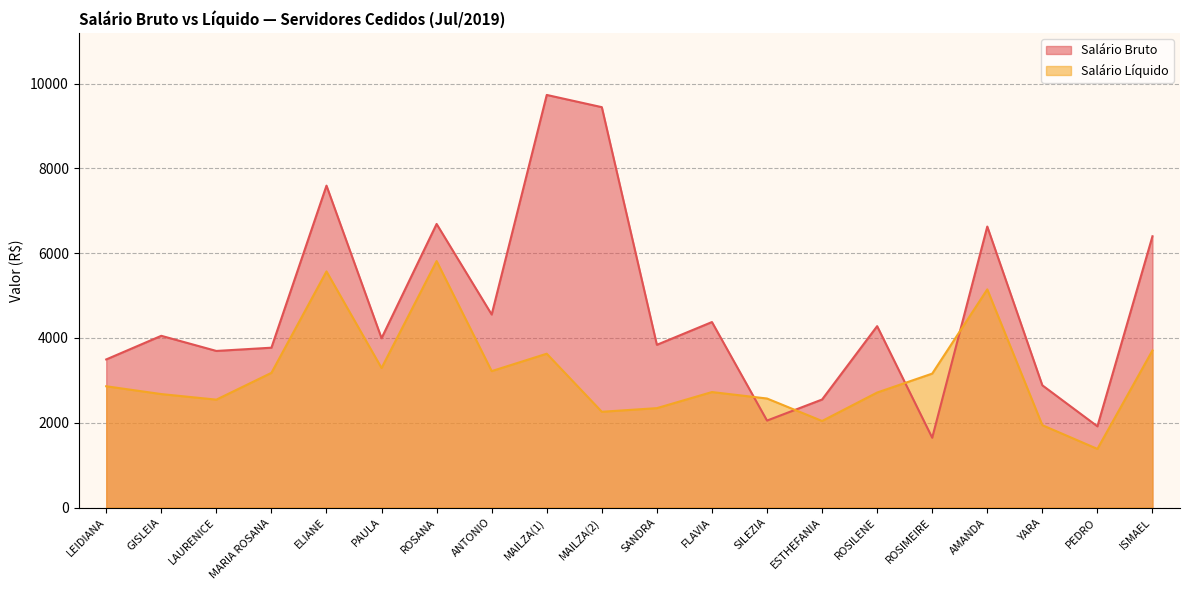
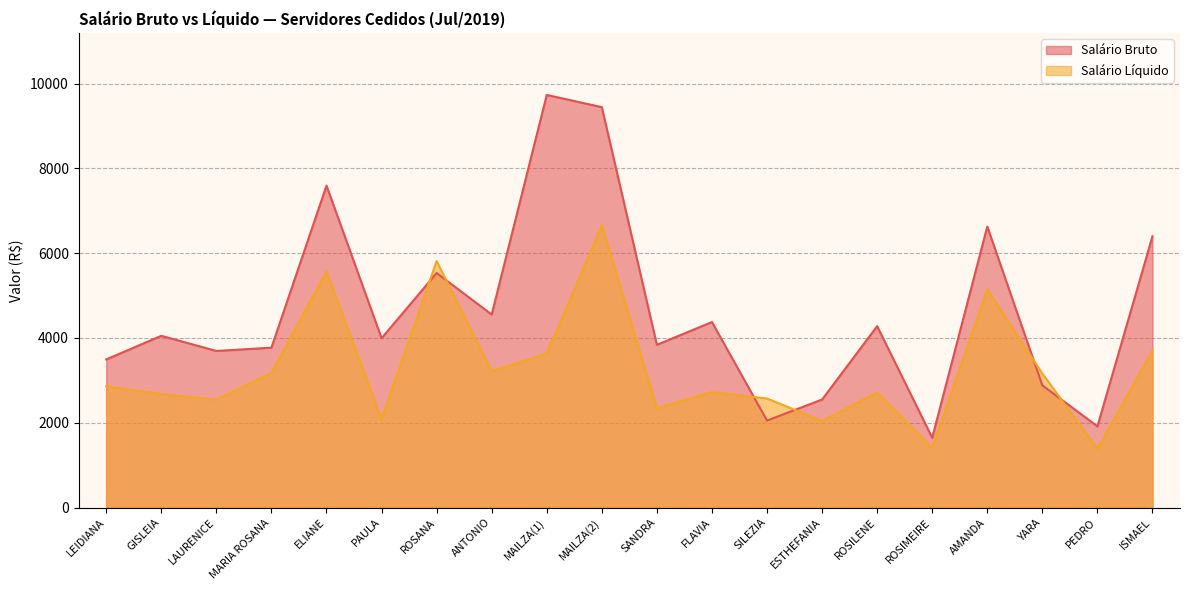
Salário Líquido, PAULA: 3300 -> 2100
Salário Bruto, ROSANA: 6700 -> 5500
Salário Líquido, MAILZA(2): 2300 -> 6700
Salário Líquido, ROSIMEIRE: 3200 -> 1400
Salário Líquido, YARA: 1900 -> 3200
